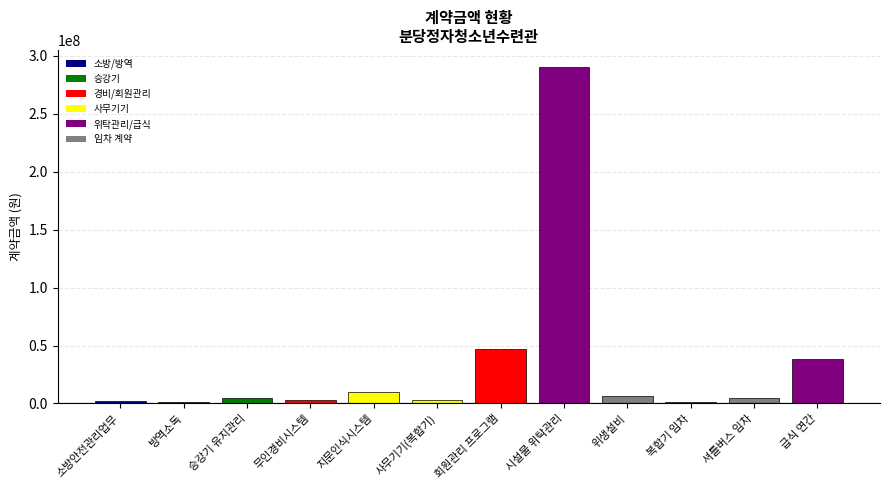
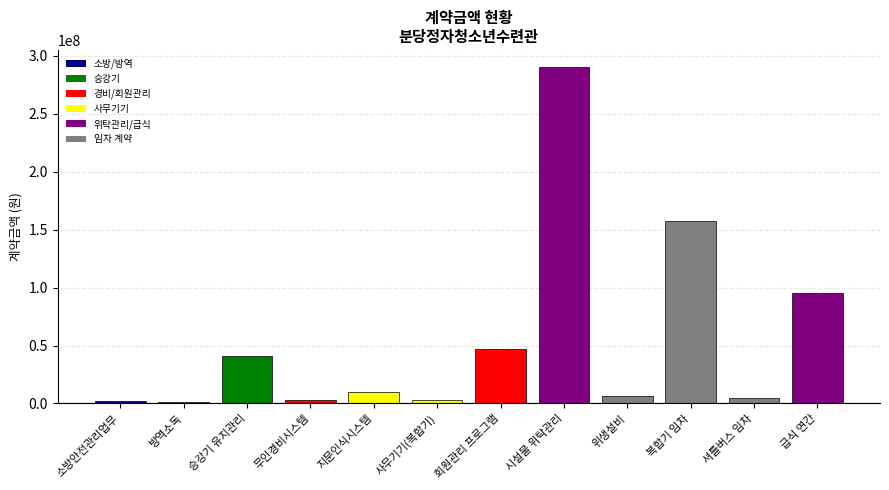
승강기 유지관리: 5000000 -> 41000000
복합기 임차: 1000000 -> 158000000
급식 연간: 38000000 -> 95000000
